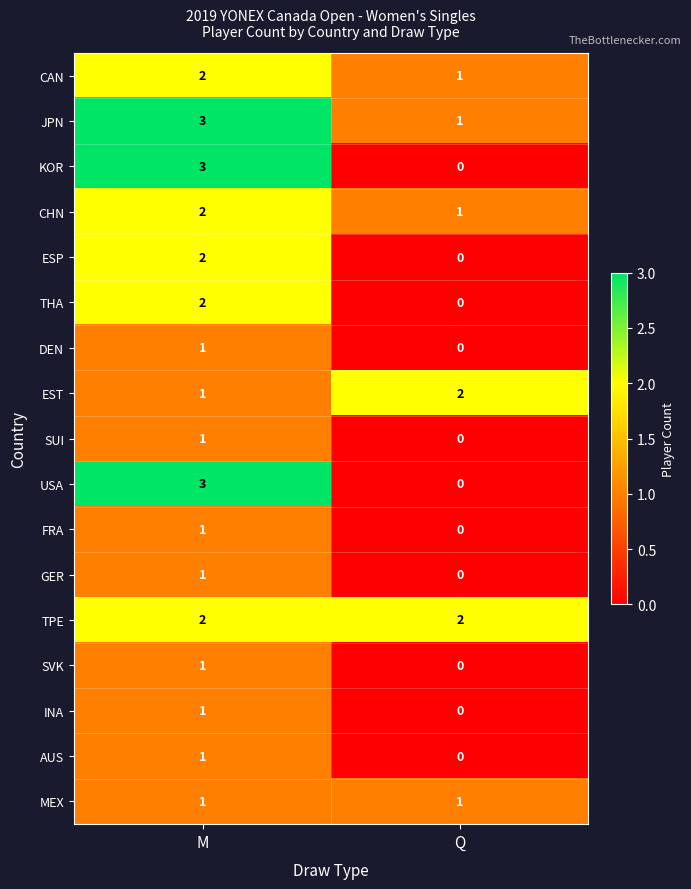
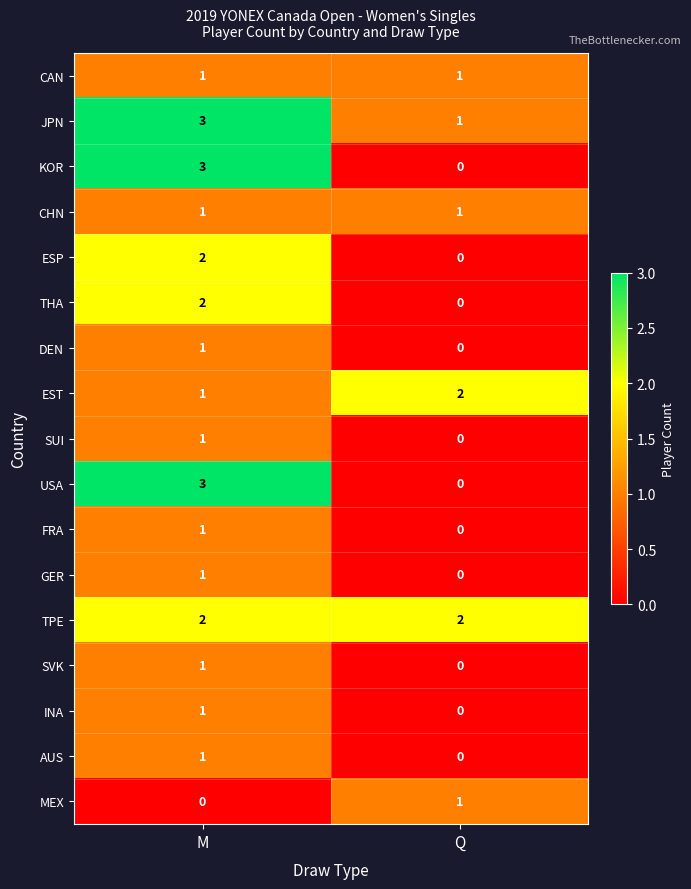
CAN, M: 2 -> 1
CHN, M: 2 -> 1
MEX, M: 1 -> 0
